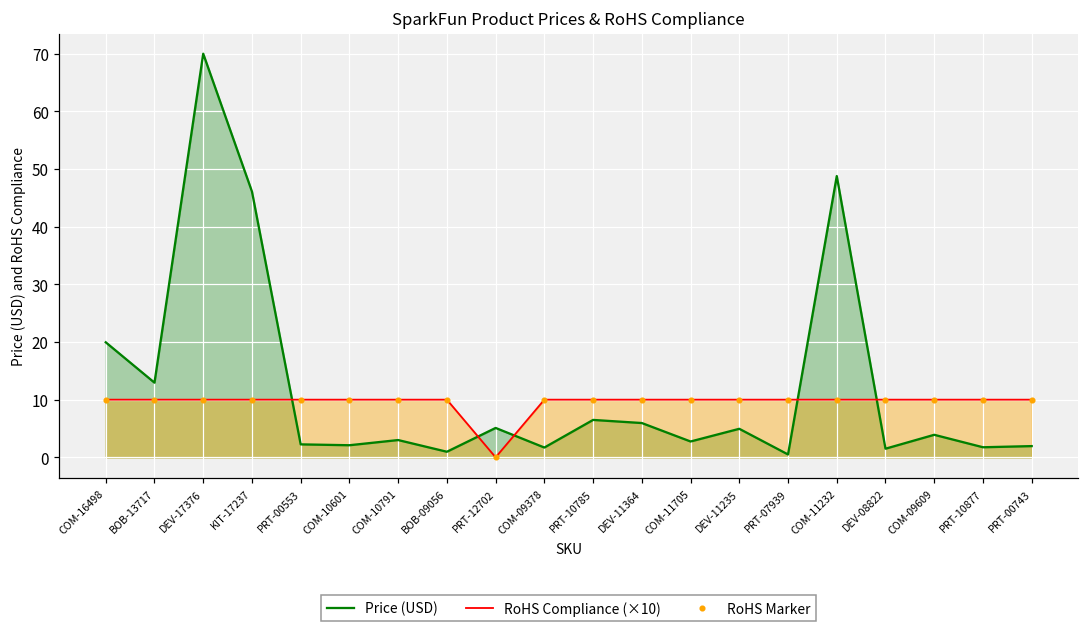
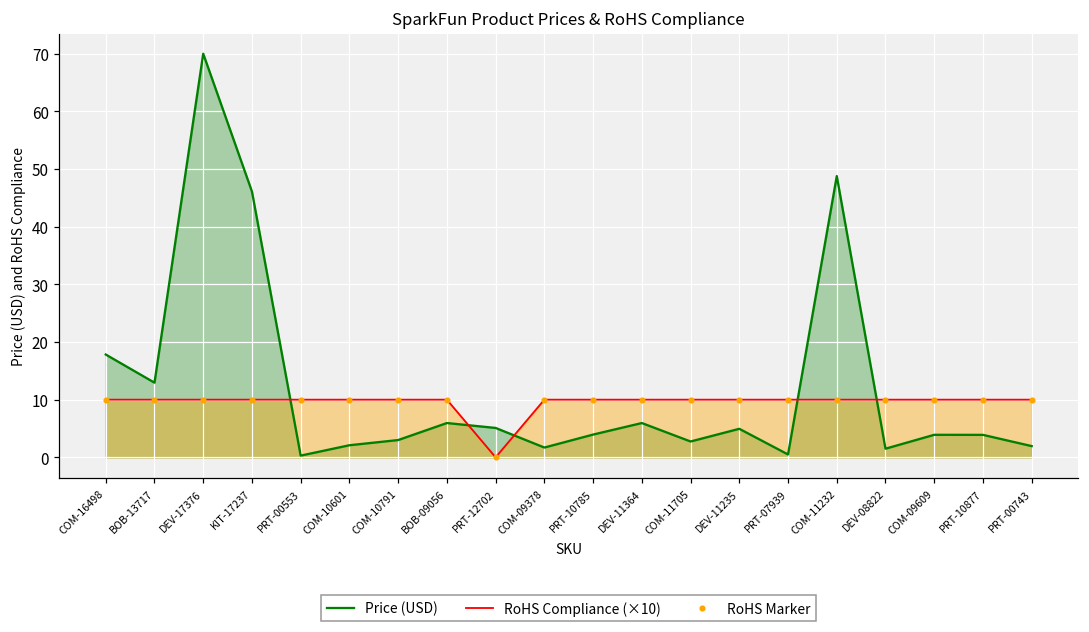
Price (USD), COM-16498: 20 -> 18
Price (USD), PRT-00553: 2 -> 0
Price (USD), BOB-09056: 1 -> 6
Price (USD), PRT-10785: 6 -> 4
Price (USD), PRT-10877: 2 -> 4
